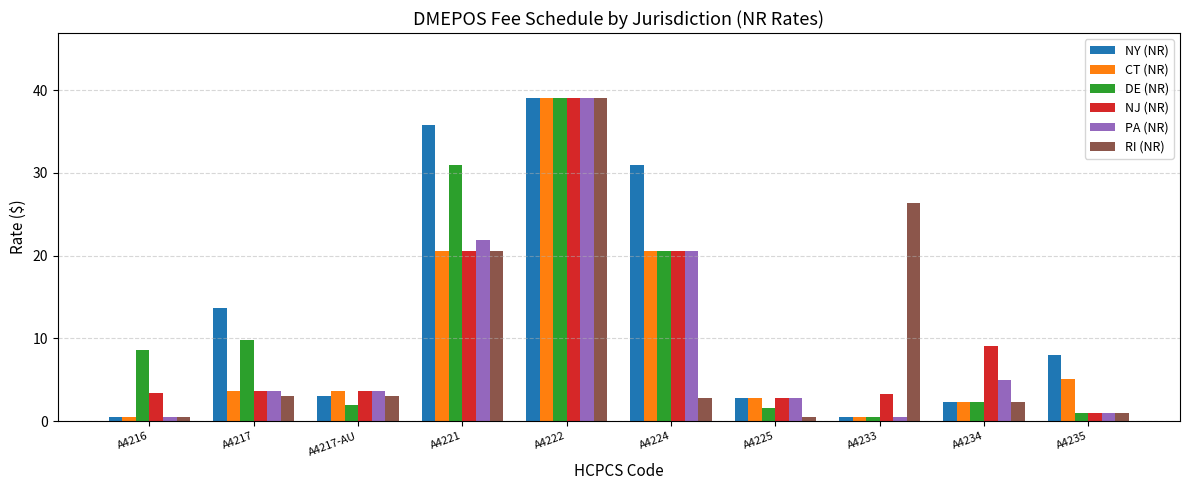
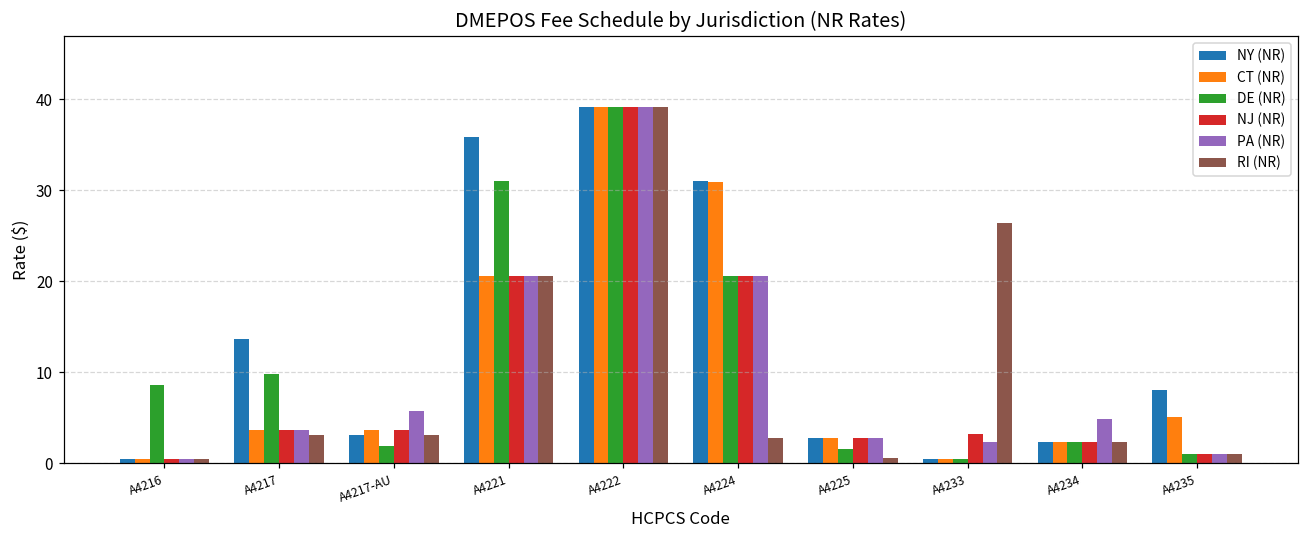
NJ (NR), A4216: 3 -> 1
PA (NR), A4217-AU: 4 -> 6
PA (NR), A4221: 22 -> 21
CT (NR), A4224: 21 -> 31
PA (NR), A4233: 1 -> 2
NJ (NR), A4234: 9 -> 2
